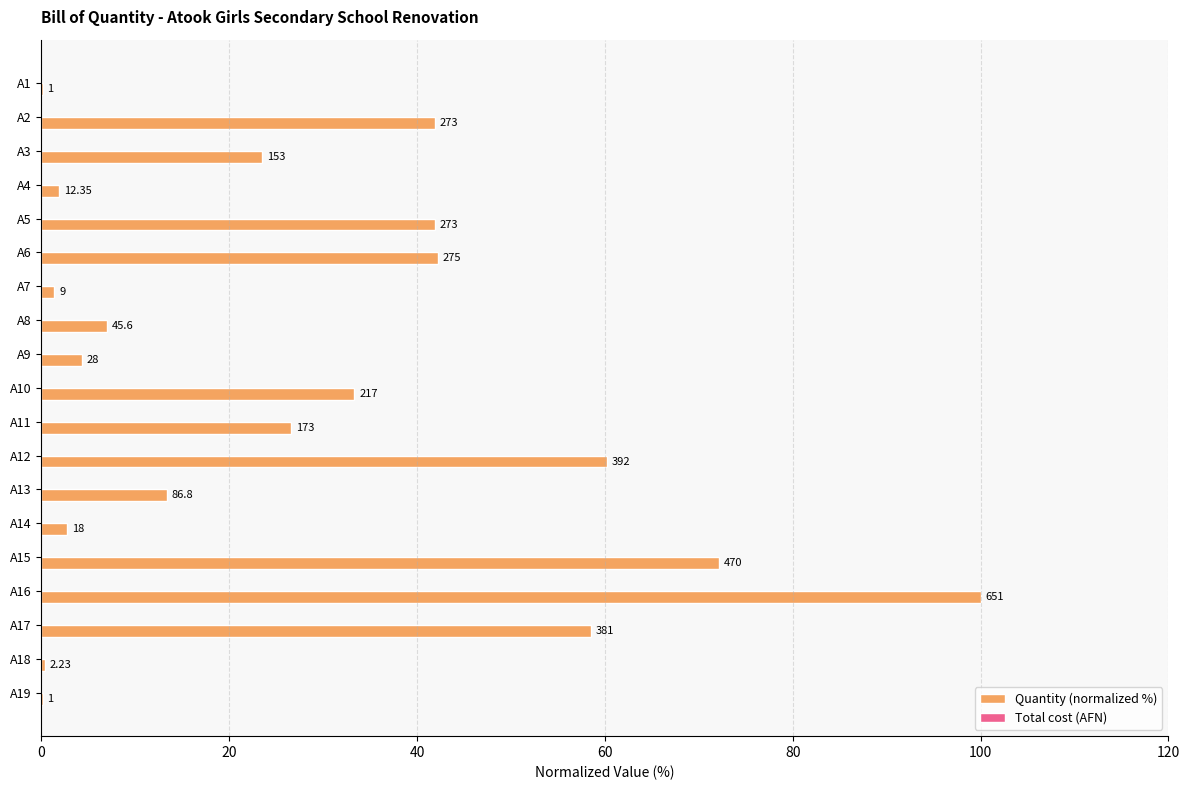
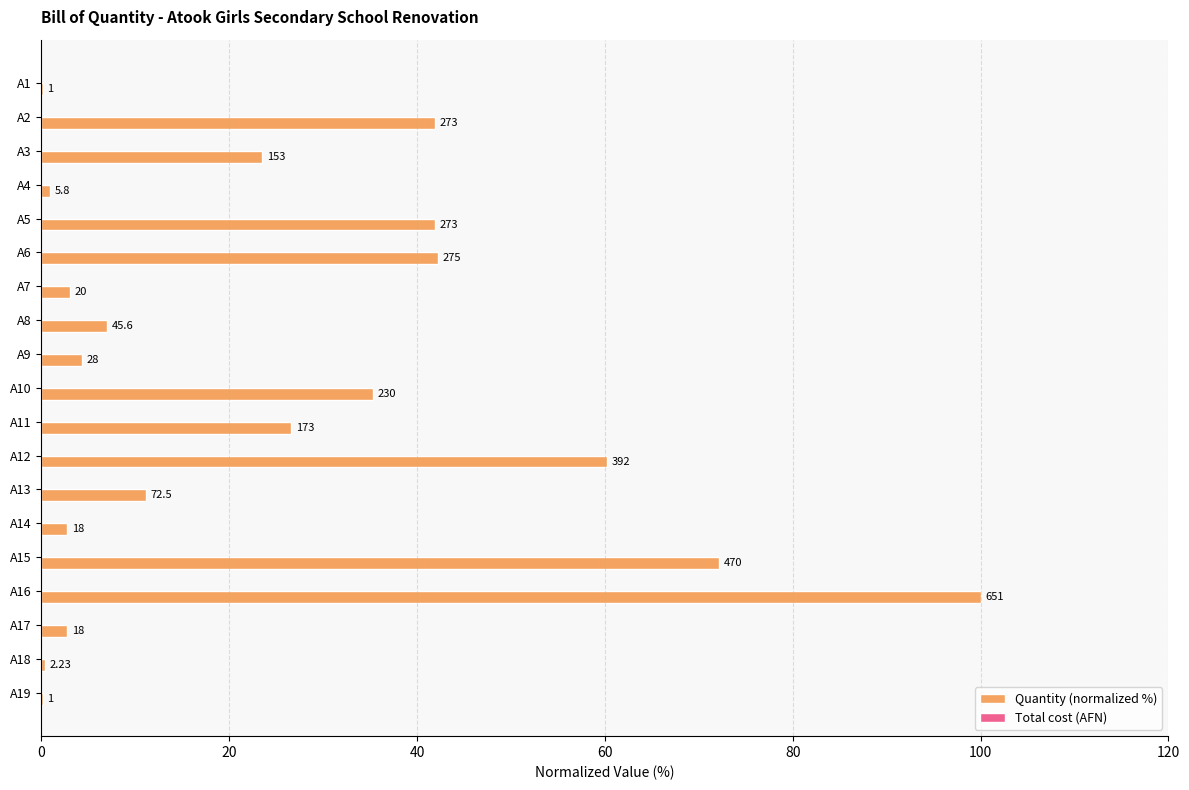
Quantity (normalized %), A4: 12.35 -> 5.8
Quantity (normalized %), A7: 9 -> 20
Quantity (normalized %), A10: 217 -> 230
Quantity (normalized %), A13: 86.8 -> 72.5
Quantity (normalized %), A17: 381 -> 18
